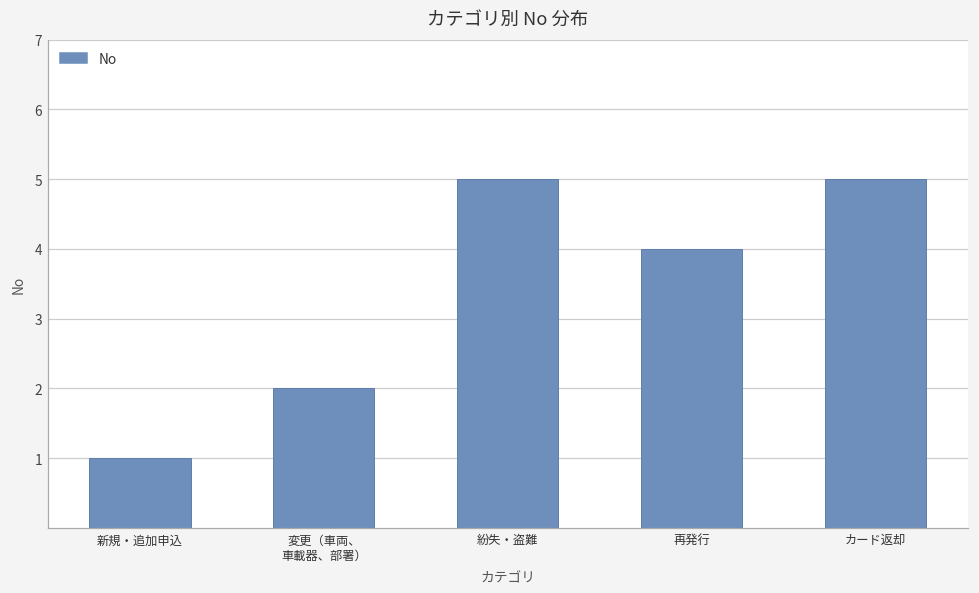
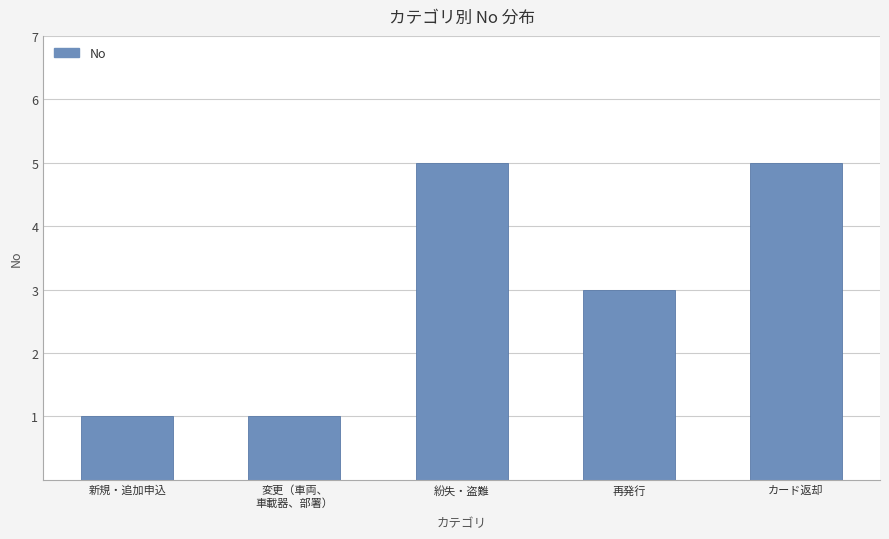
変更（車両、 車載器、部署）: 2 -> 1
再発行: 4 -> 3
